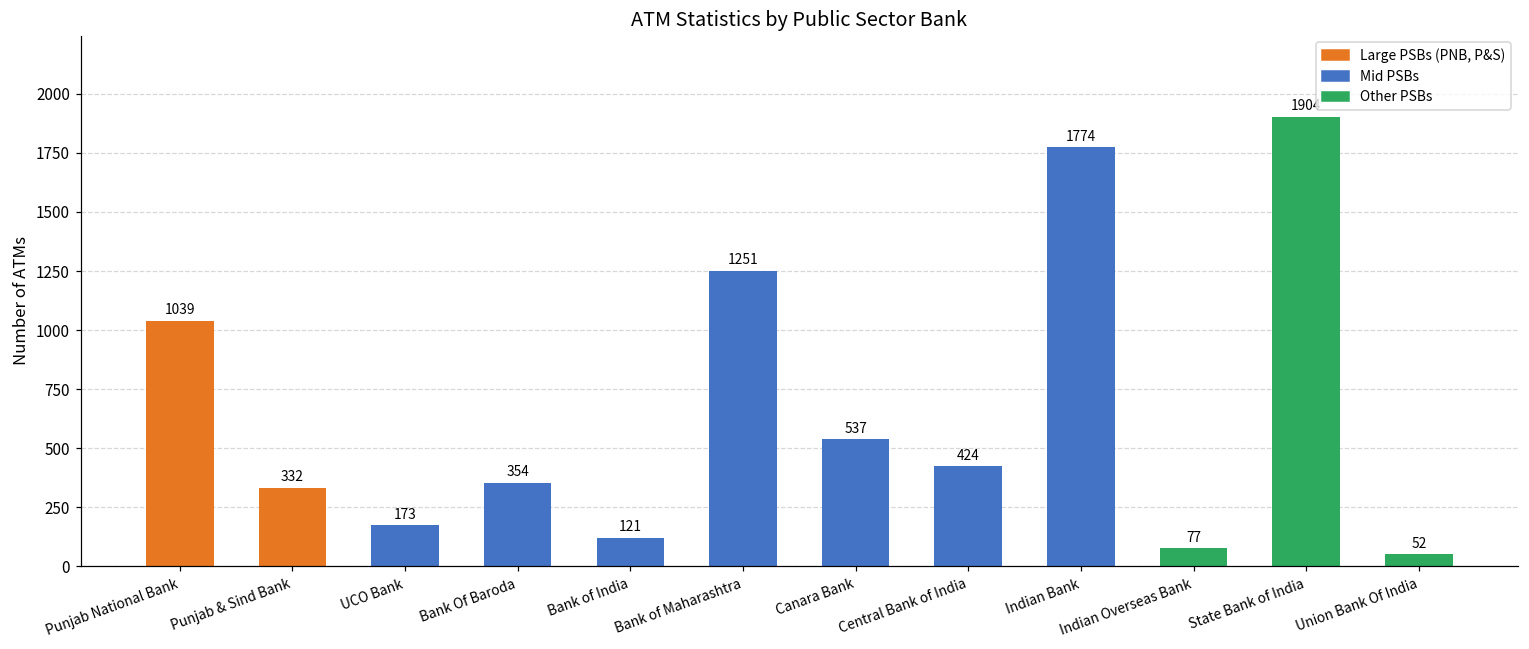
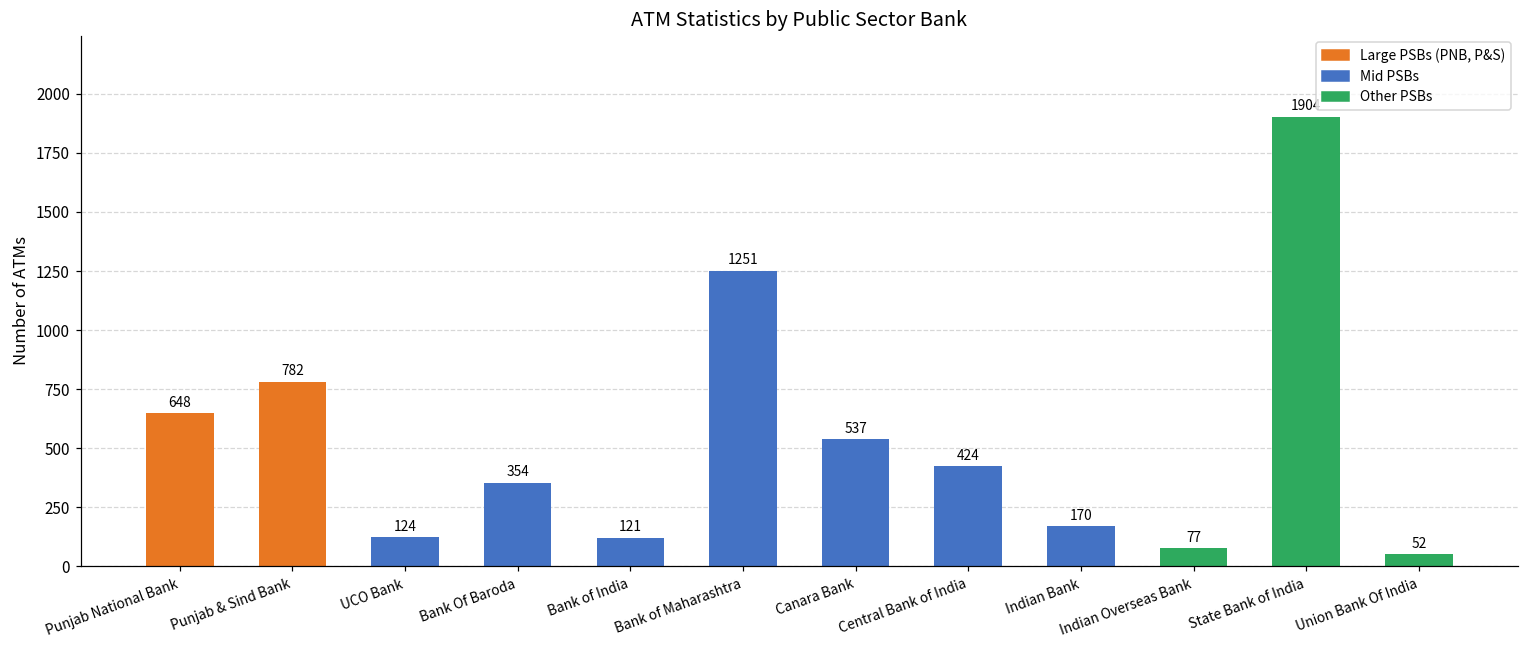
Punjab National Bank: 1039 -> 648
Punjab & Sind Bank: 332 -> 782
UCO Bank: 173 -> 124
Indian Bank: 1774 -> 170
